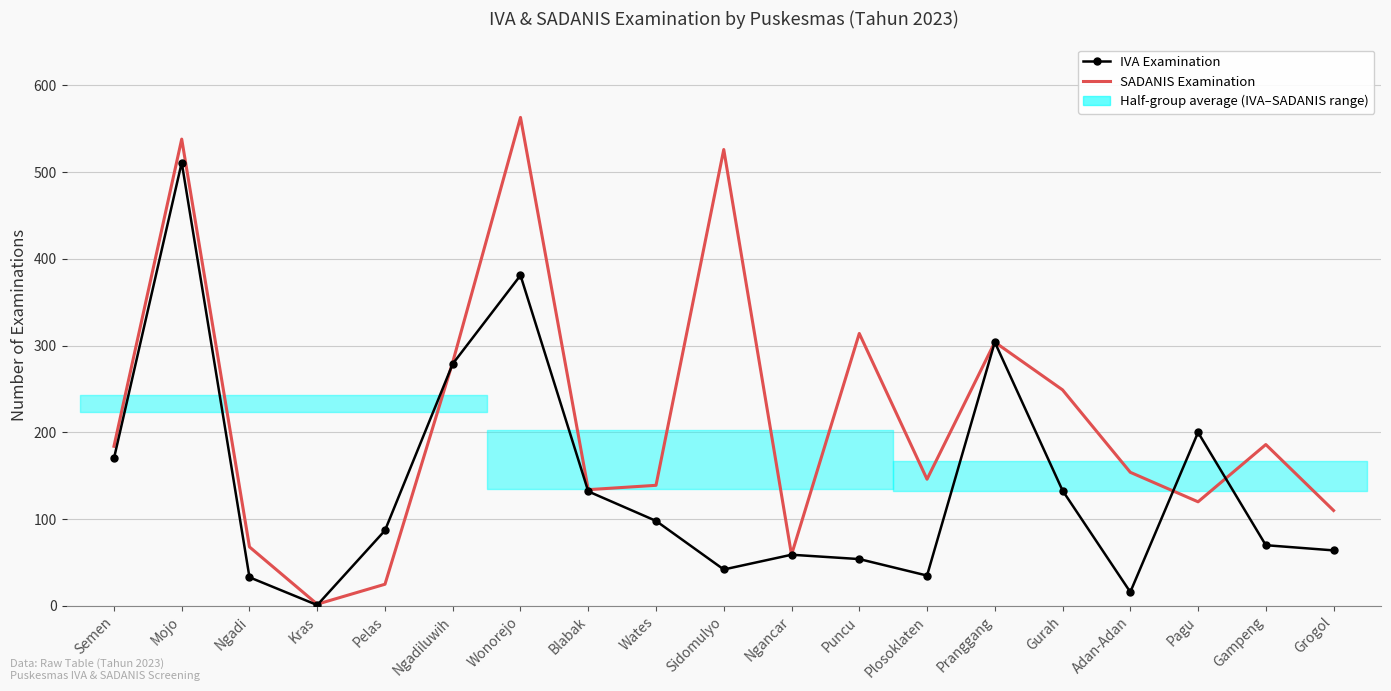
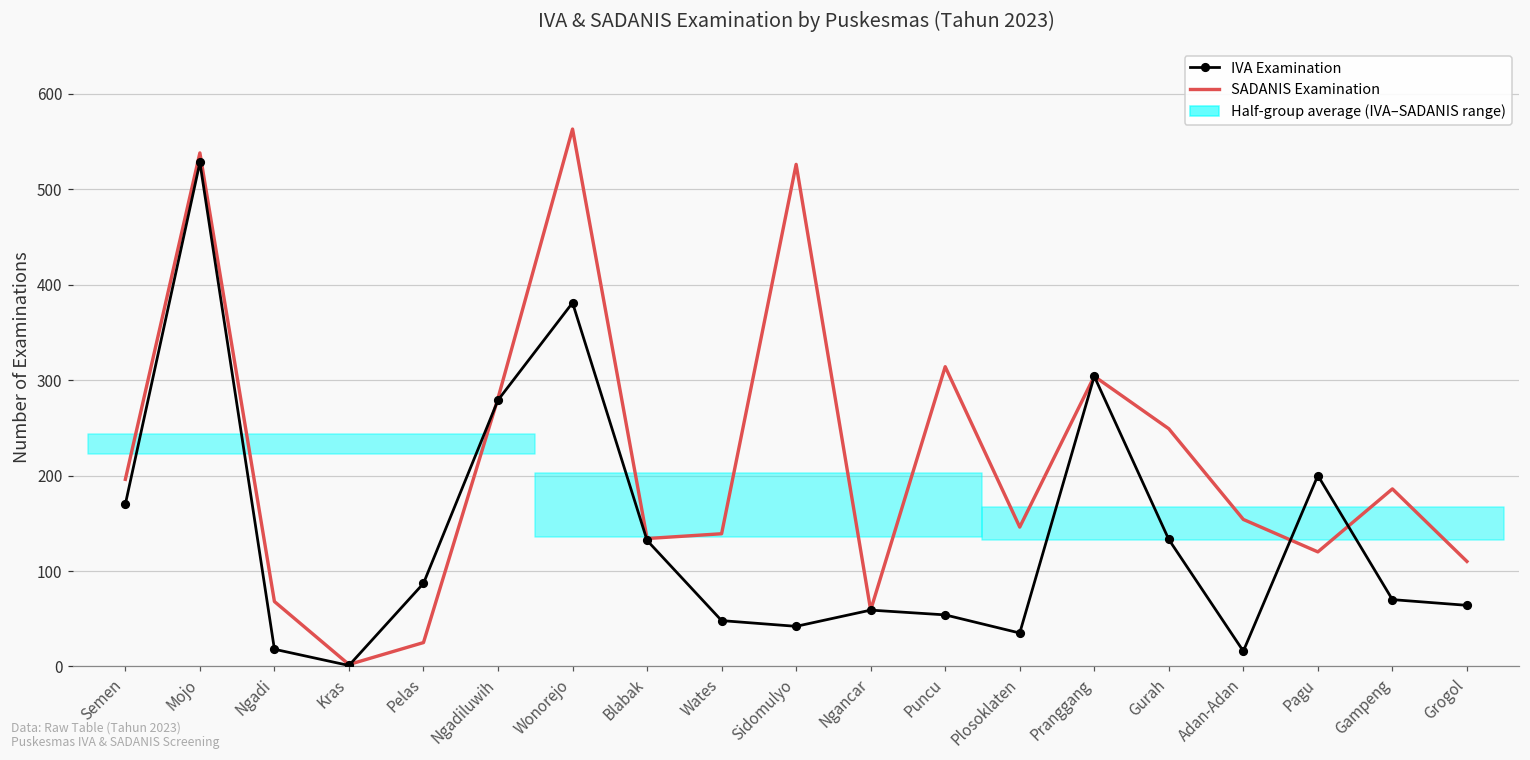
SADANIS Examination, Semen: 180 -> 200
IVA Examination, Mojo: 510 -> 530
IVA Examination, Ngadi: 30 -> 20
IVA Examination, Wates: 100 -> 50
